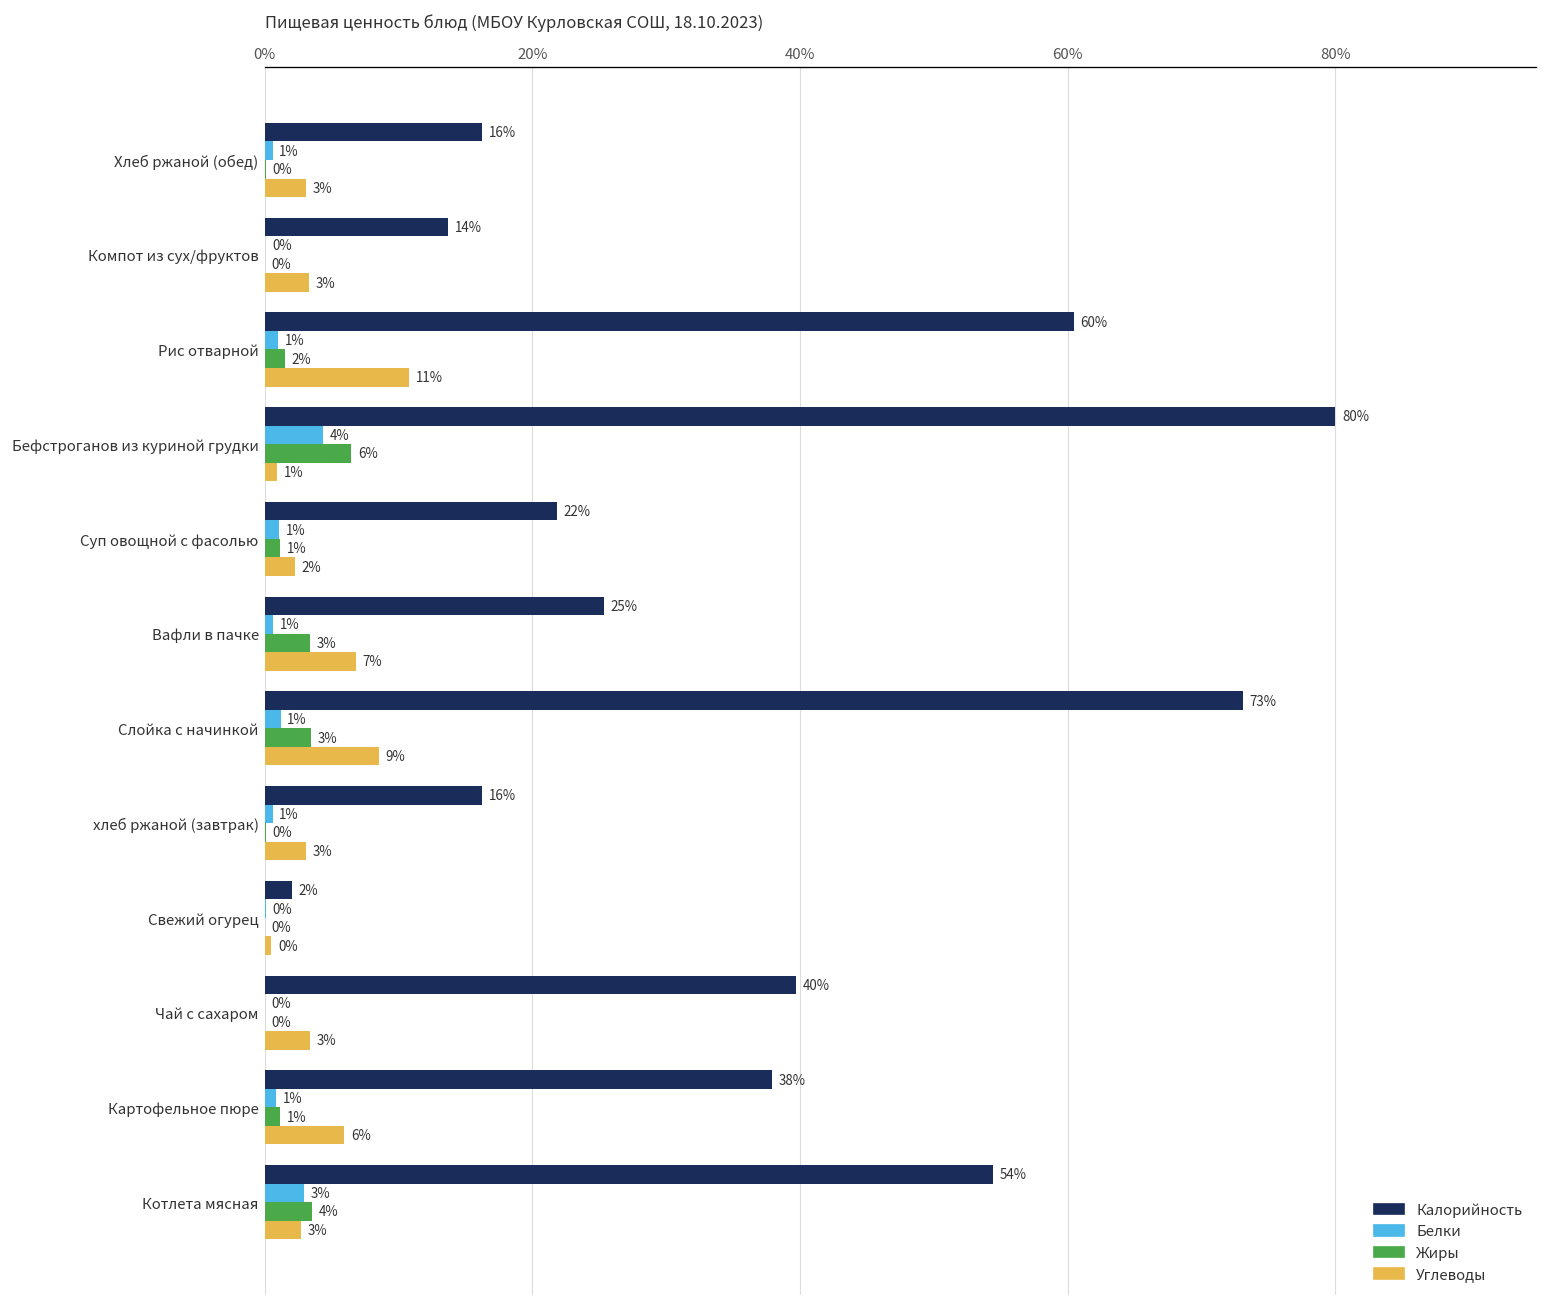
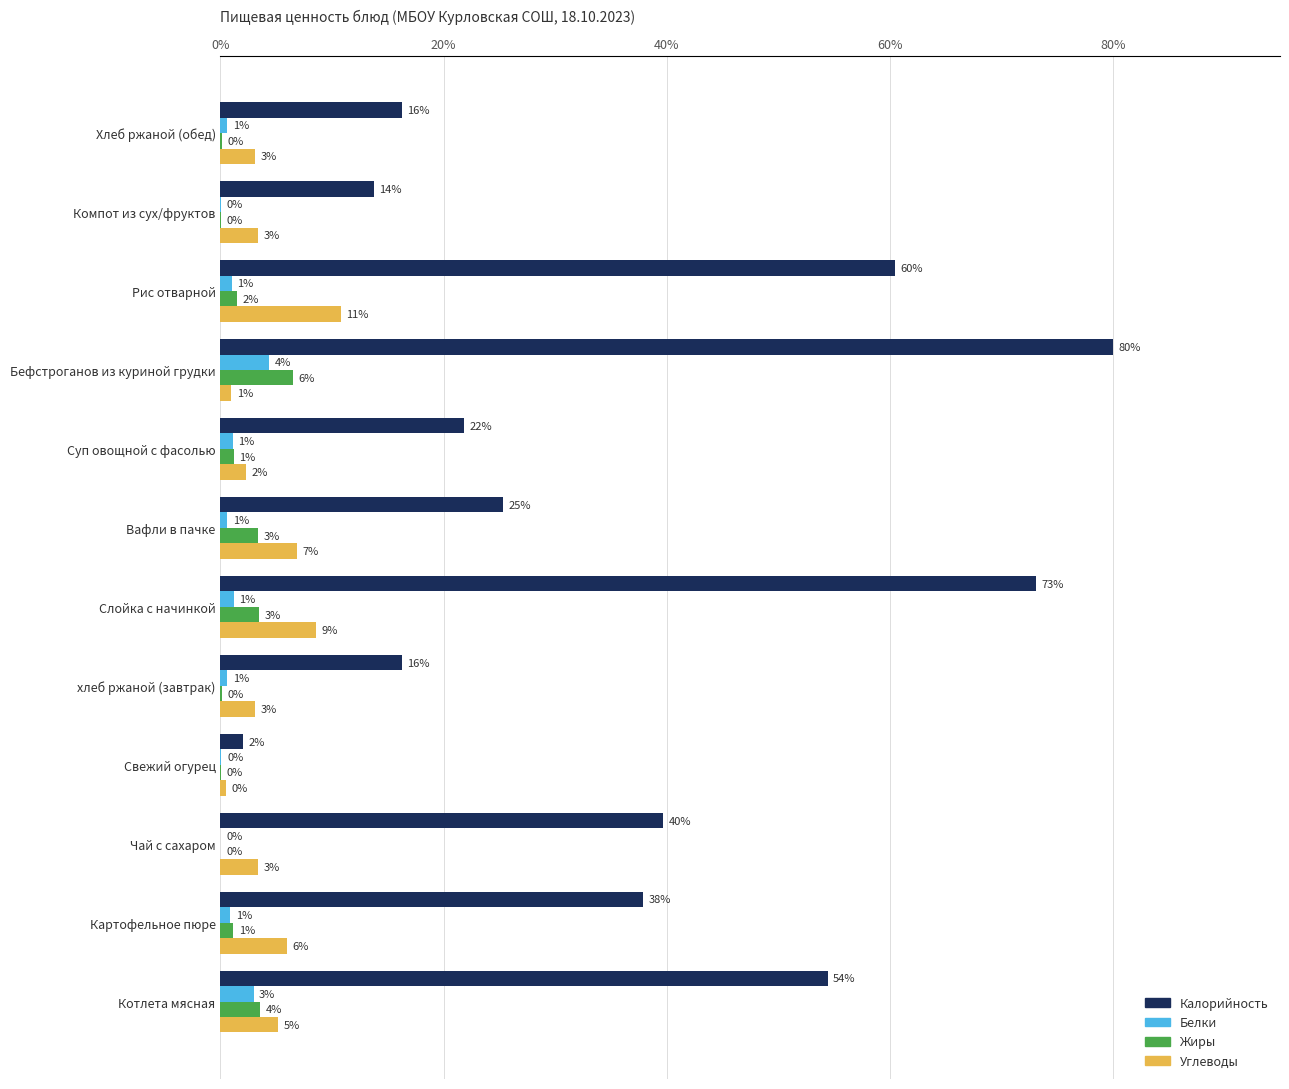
Углеводы, Котлета мясная: 3% -> 5%
